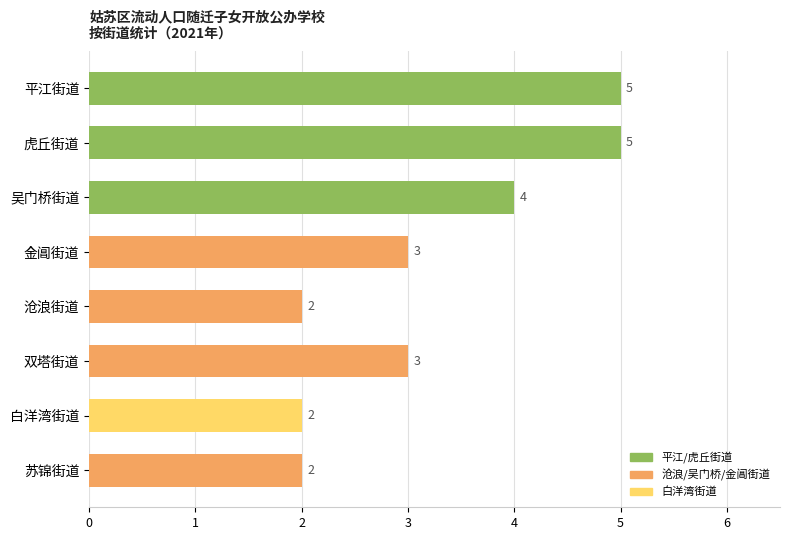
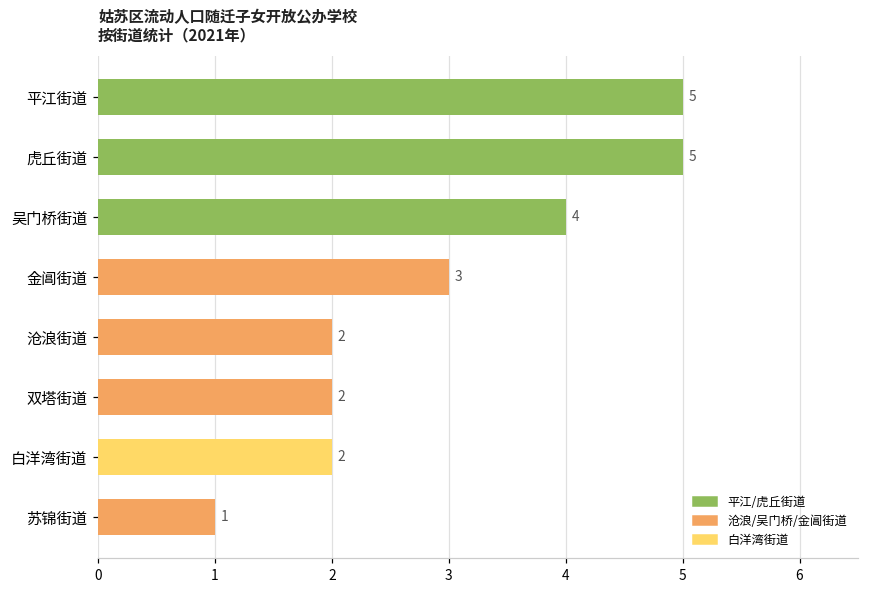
双塔街道: 3 -> 2
苏锦街道: 2 -> 1
